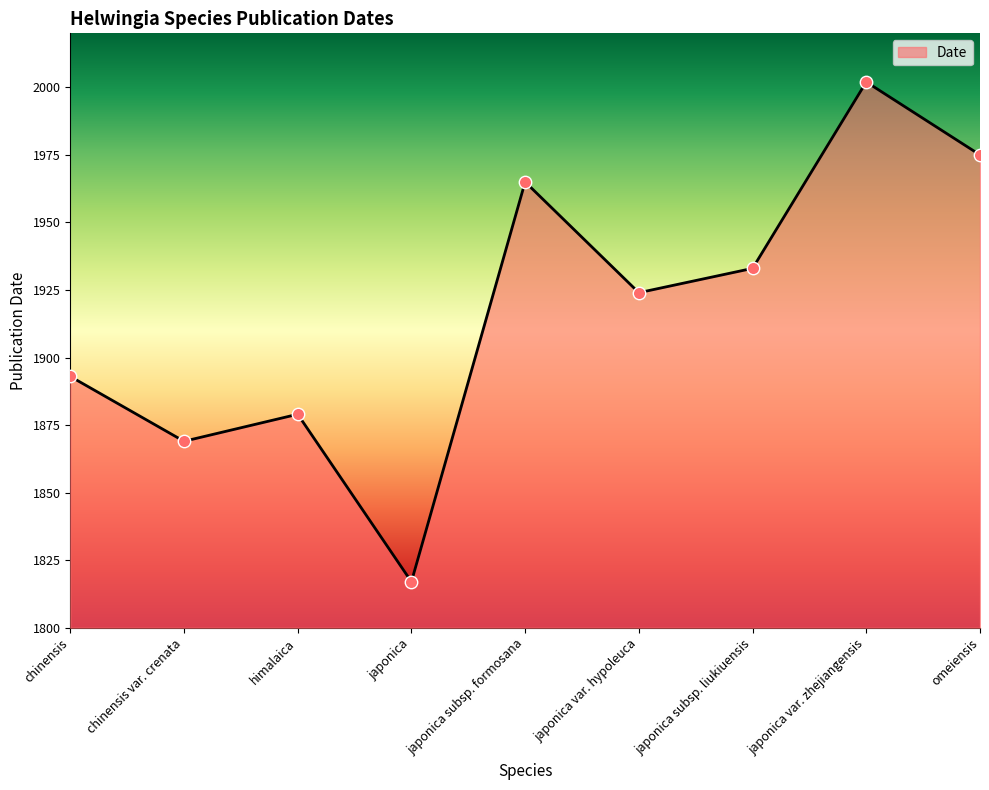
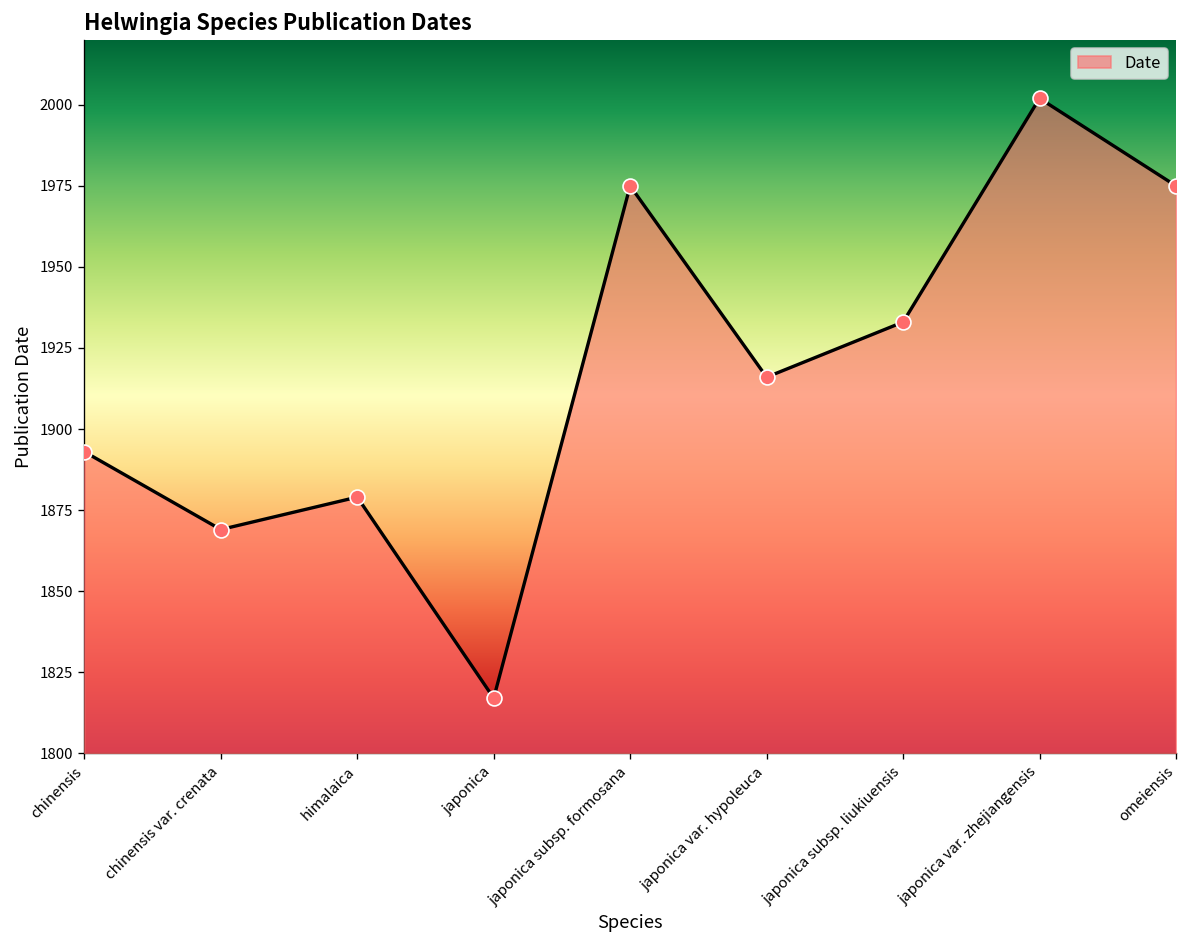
japonica subsp. formosana: 1965 -> 1975
japonica var. hypoleuca: 1924 -> 1916
